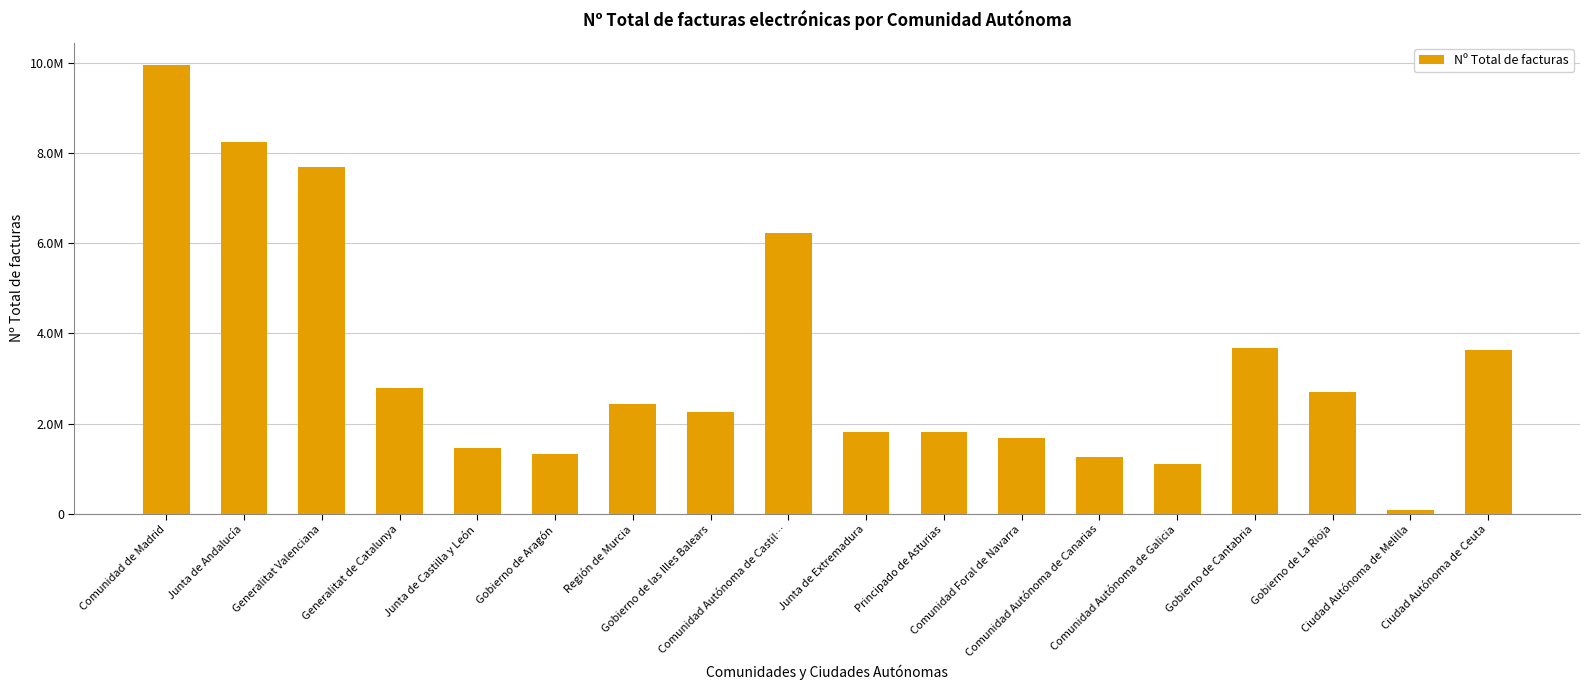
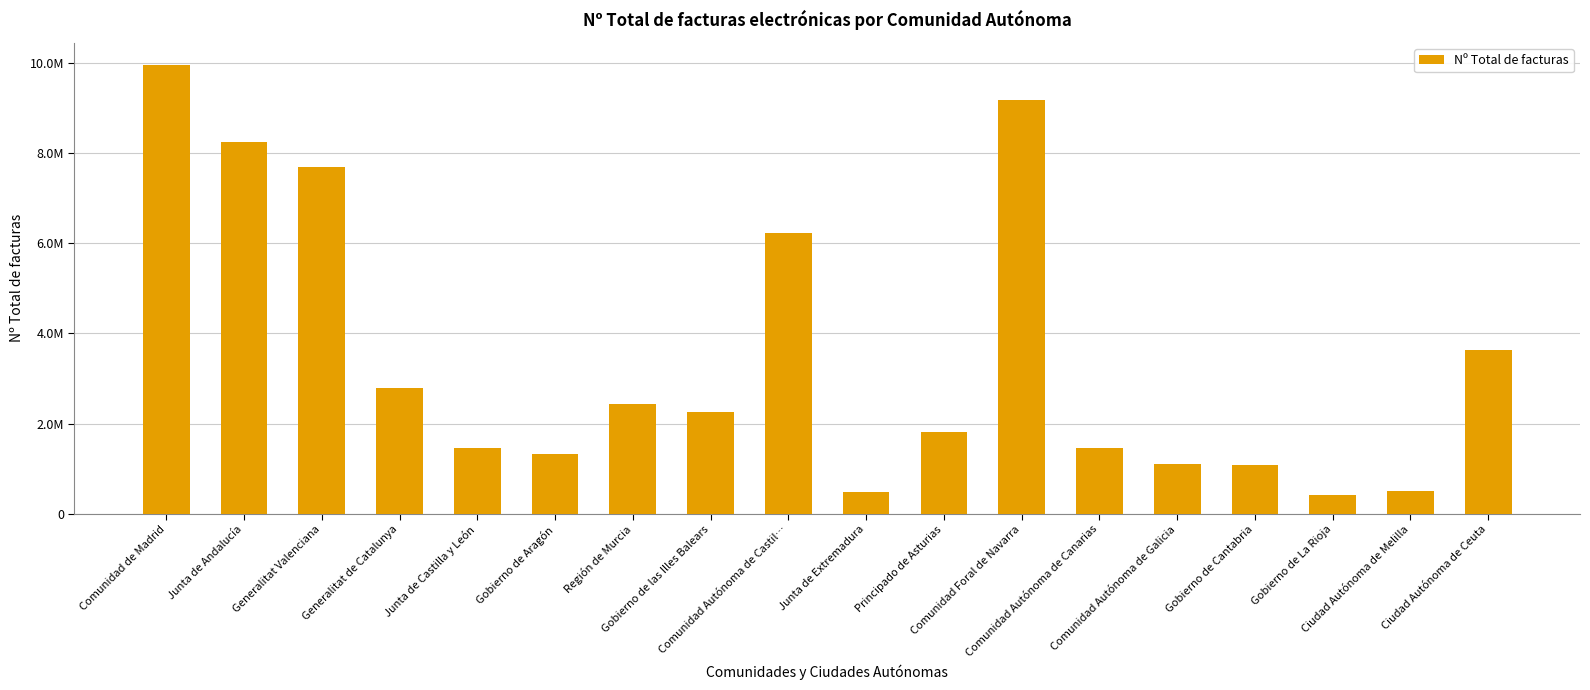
Junta de Extremadura: 1800000 -> 500000
Comunidad Foral de Navarra: 1700000 -> 9200000
Comunidad Autónoma de Canarias: 1300000 -> 1500000
Gobierno de Cantabria: 3700000 -> 1100000
Gobierno de La Rioja: 2700000 -> 400000
Ciudad Autónoma de Melilla: 100000 -> 500000
